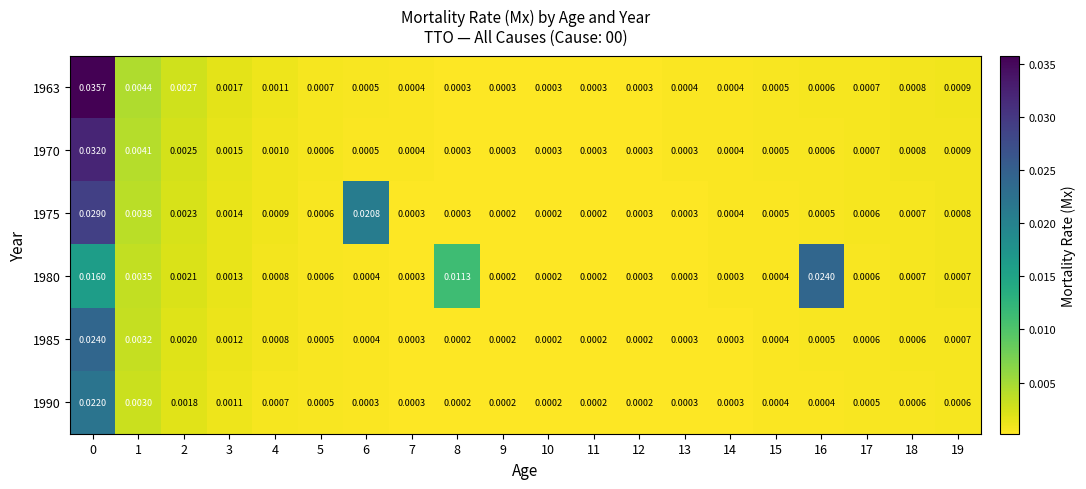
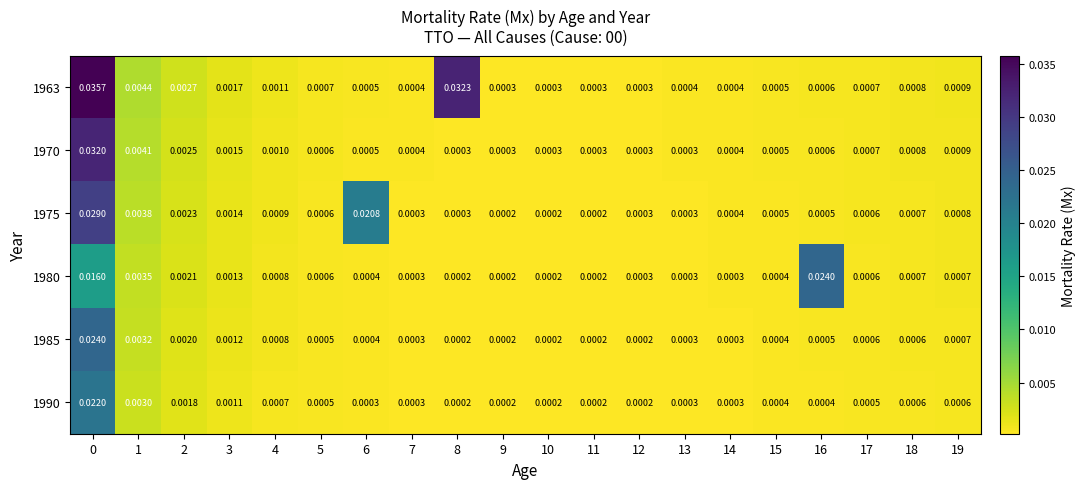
1963, 8: 0.0003 -> 0.0323
1980, 8: 0.0113 -> 0.0002
